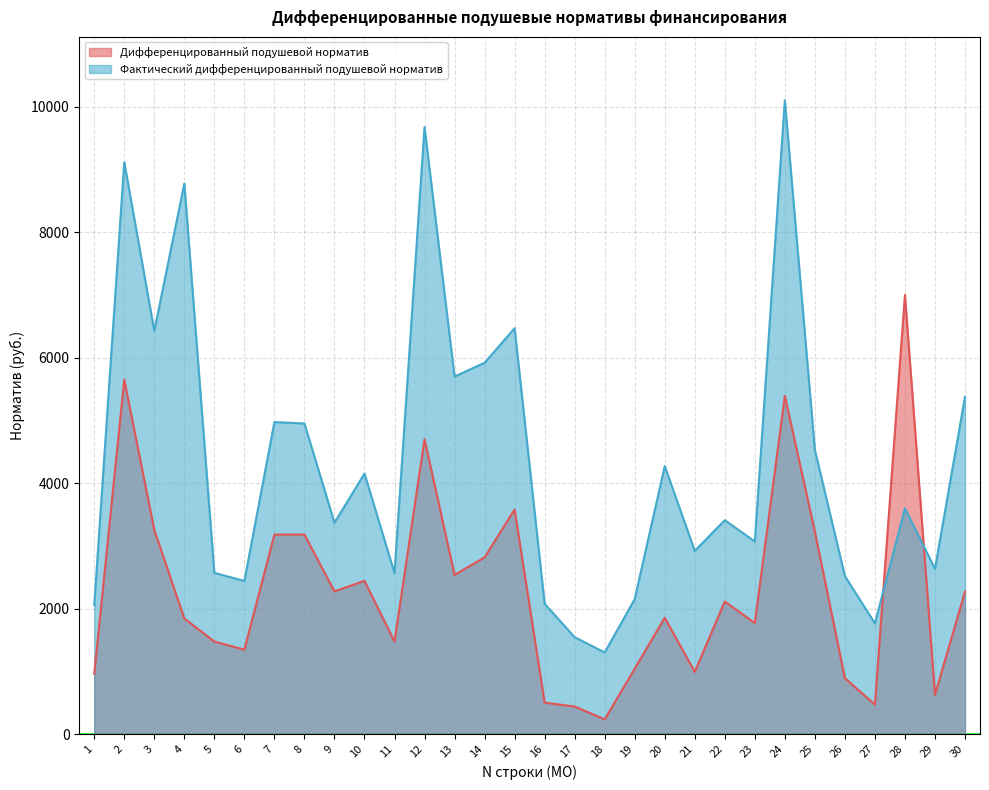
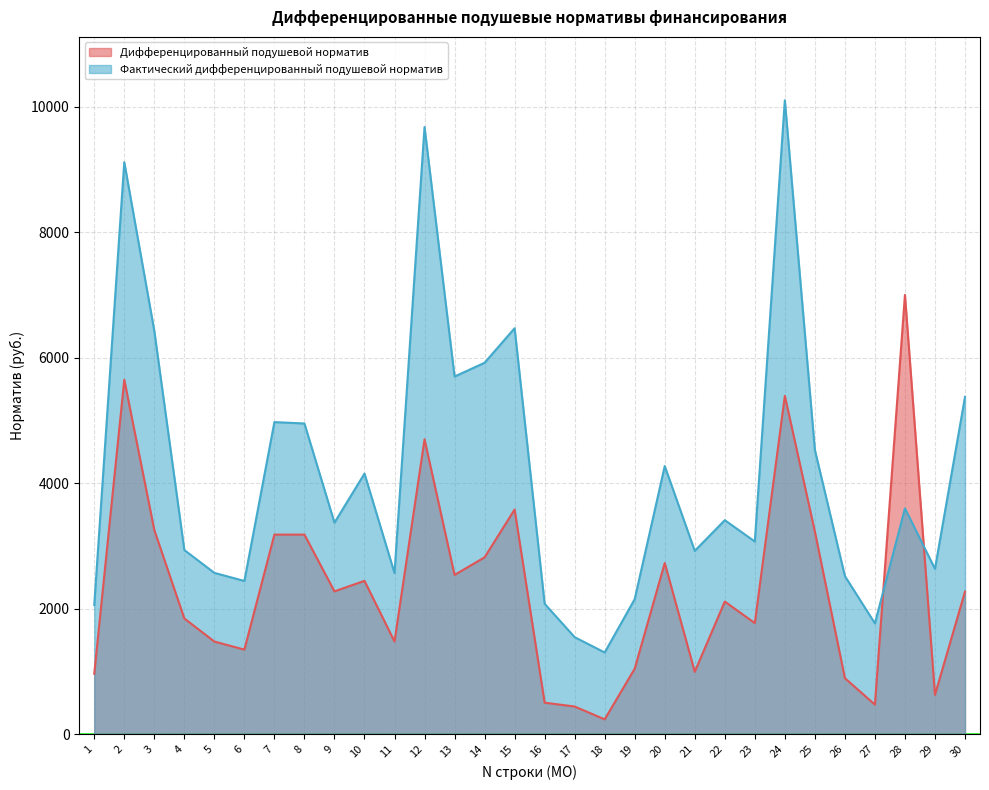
Фактический дифференцированный подушевой норматив, 4: 8800 -> 2900
Дифференцированный подушевой норматив, 20: 1900 -> 2700
